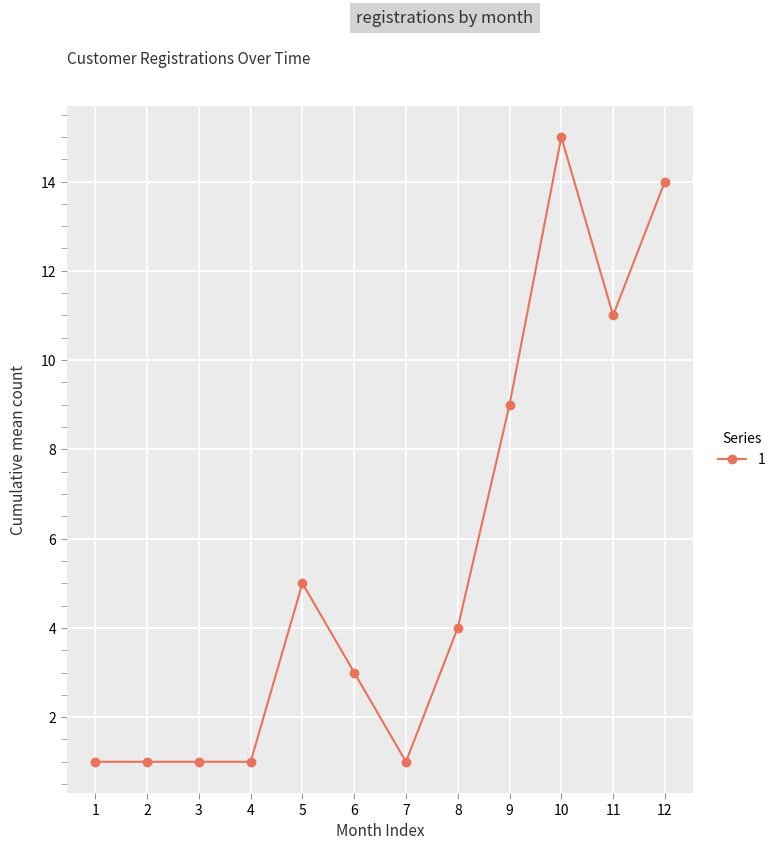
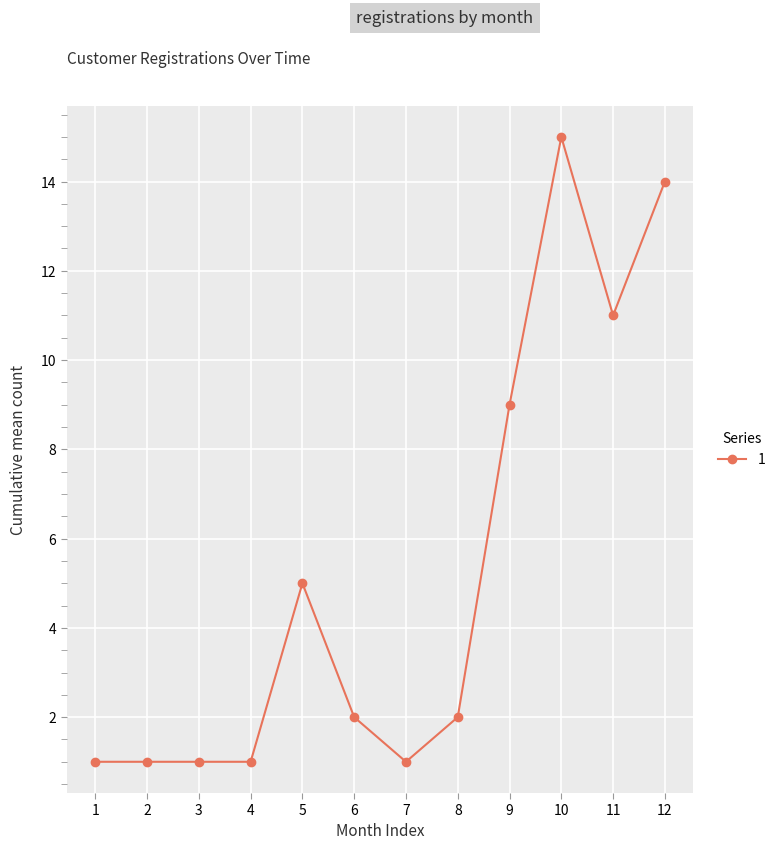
6: 3 -> 2
8: 4 -> 2
